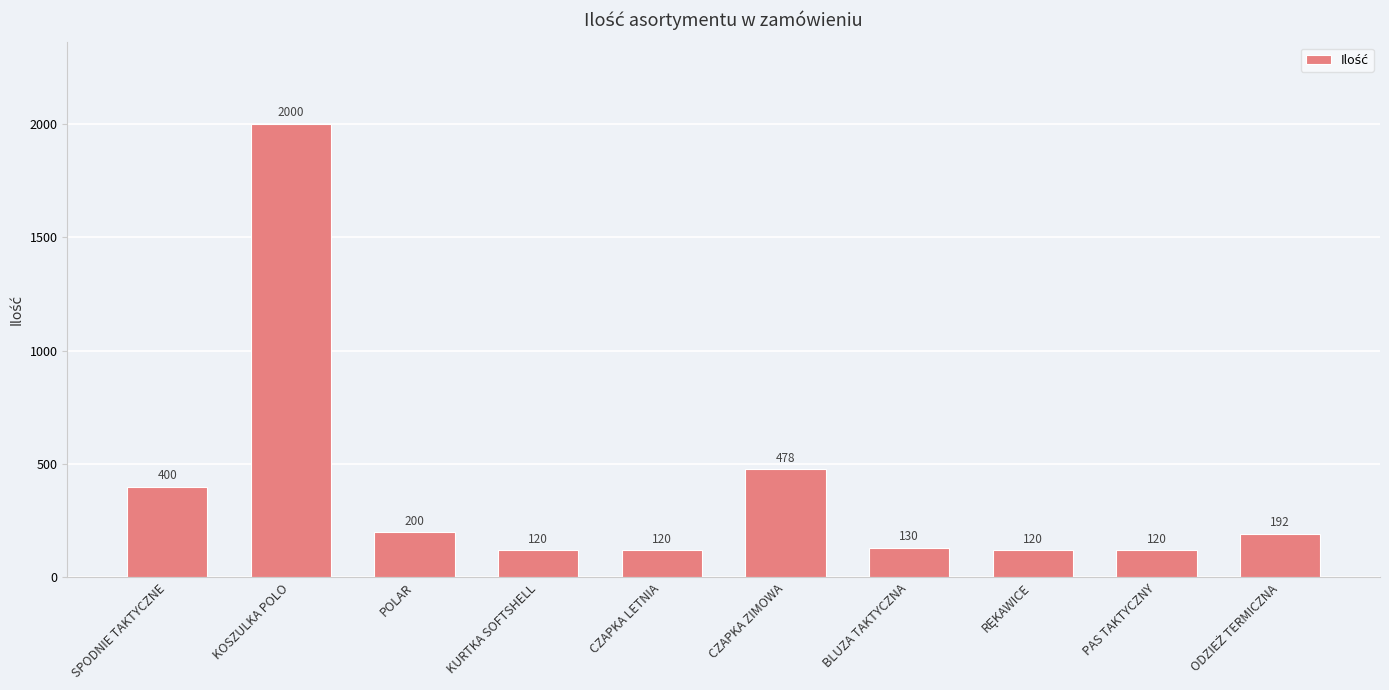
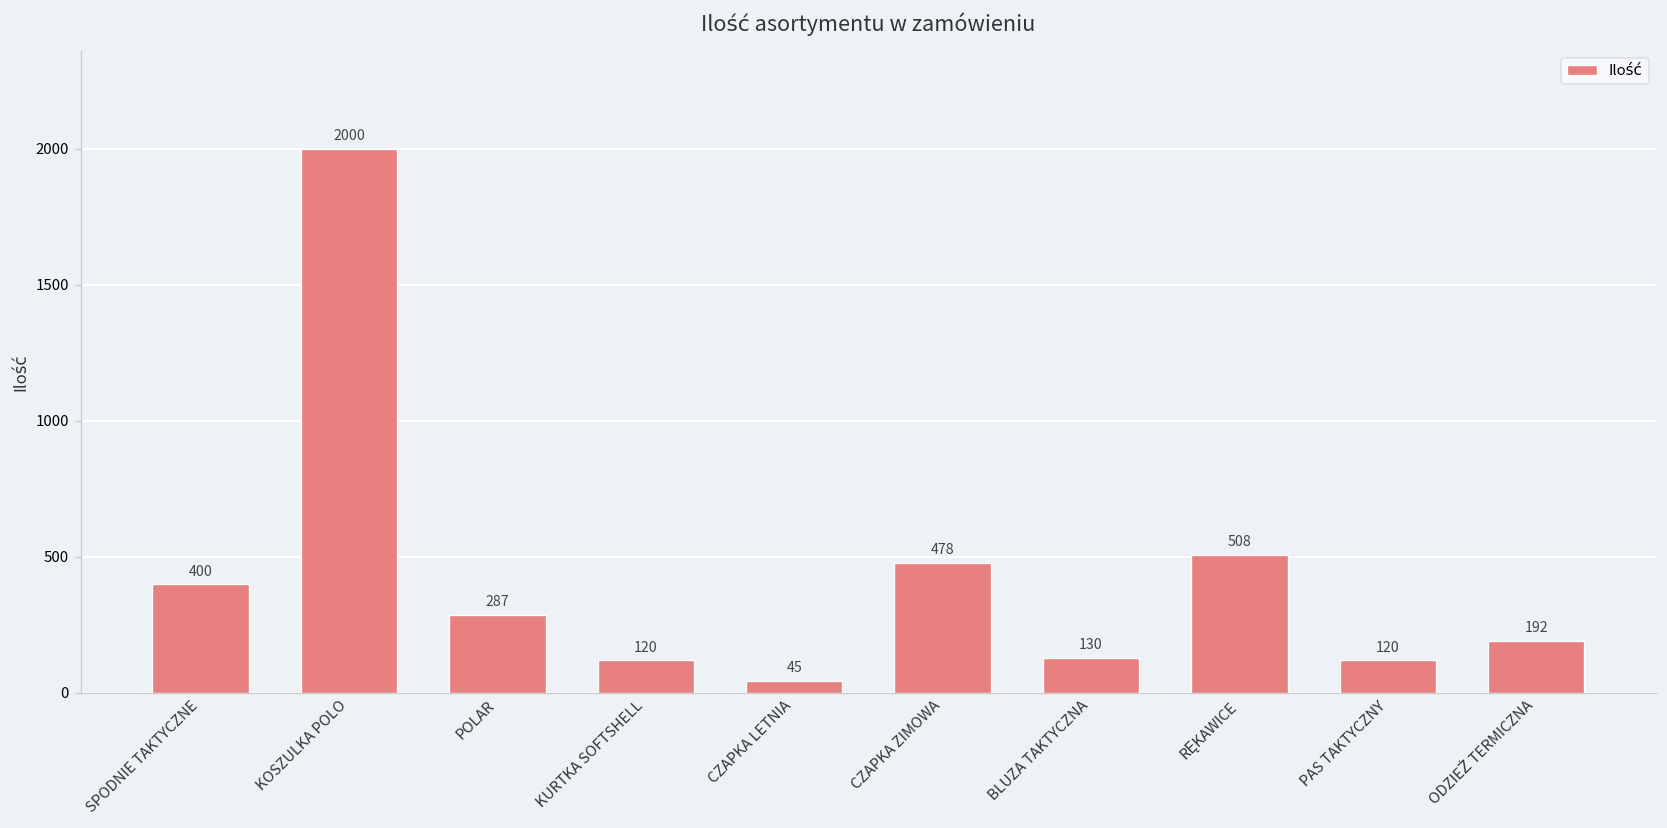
POLAR: 200 -> 287
CZAPKA LETNIA: 120 -> 45
RĘKAWICE: 120 -> 508
